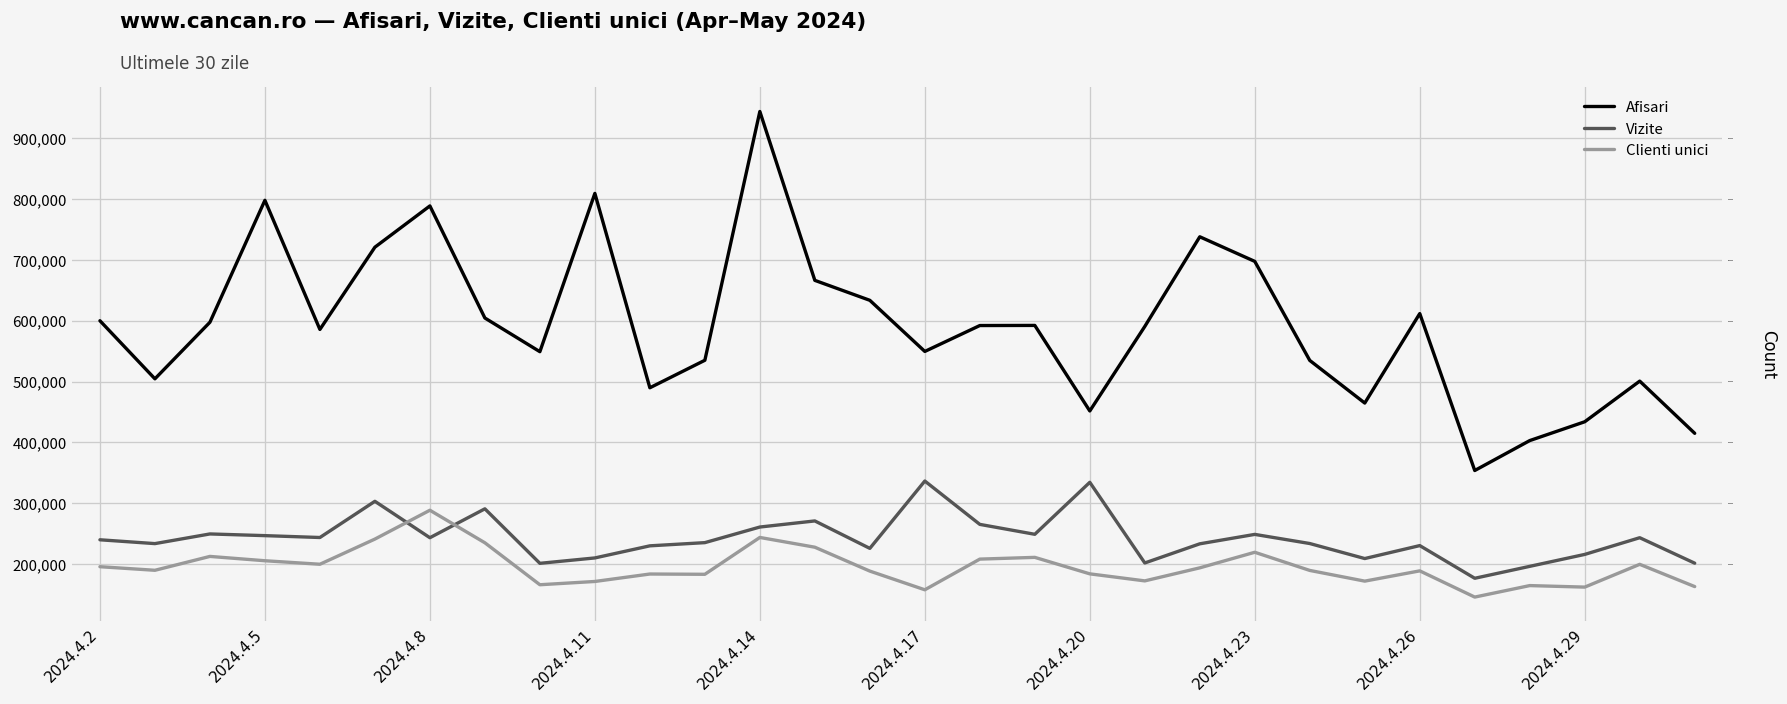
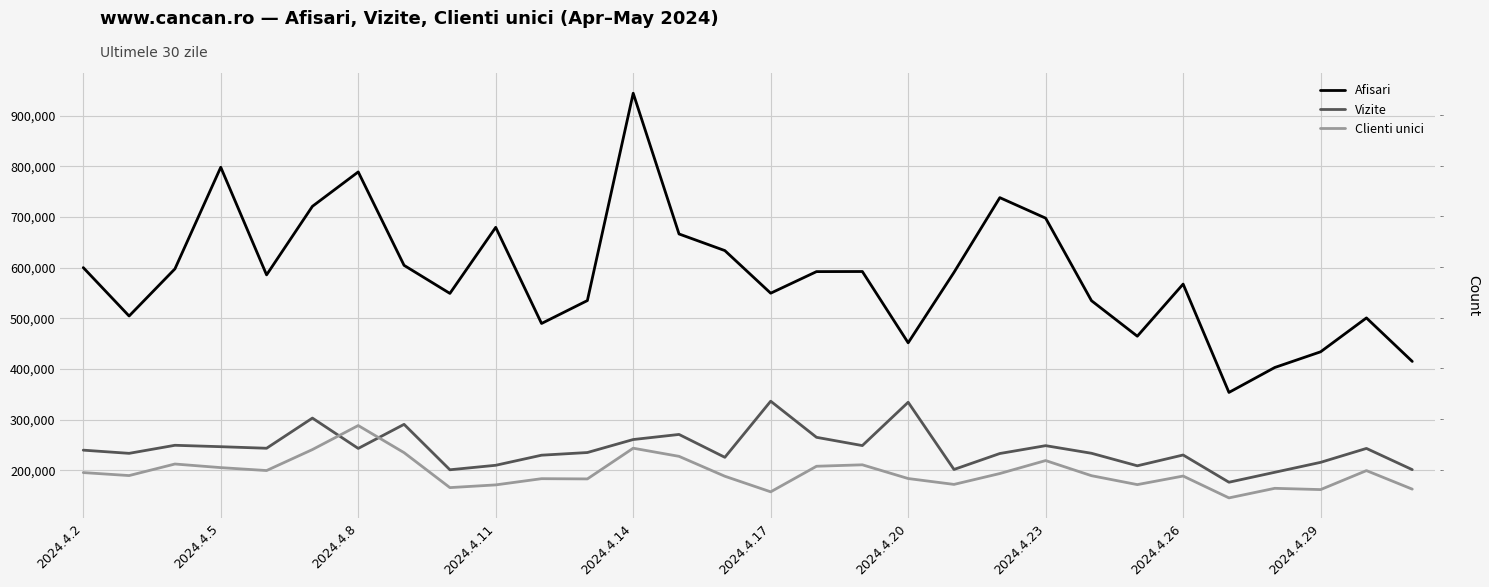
Afisari, 2024.4.11: 810,000 -> 680,000
Afisari, 2024.4.26: 610,000 -> 570,000
